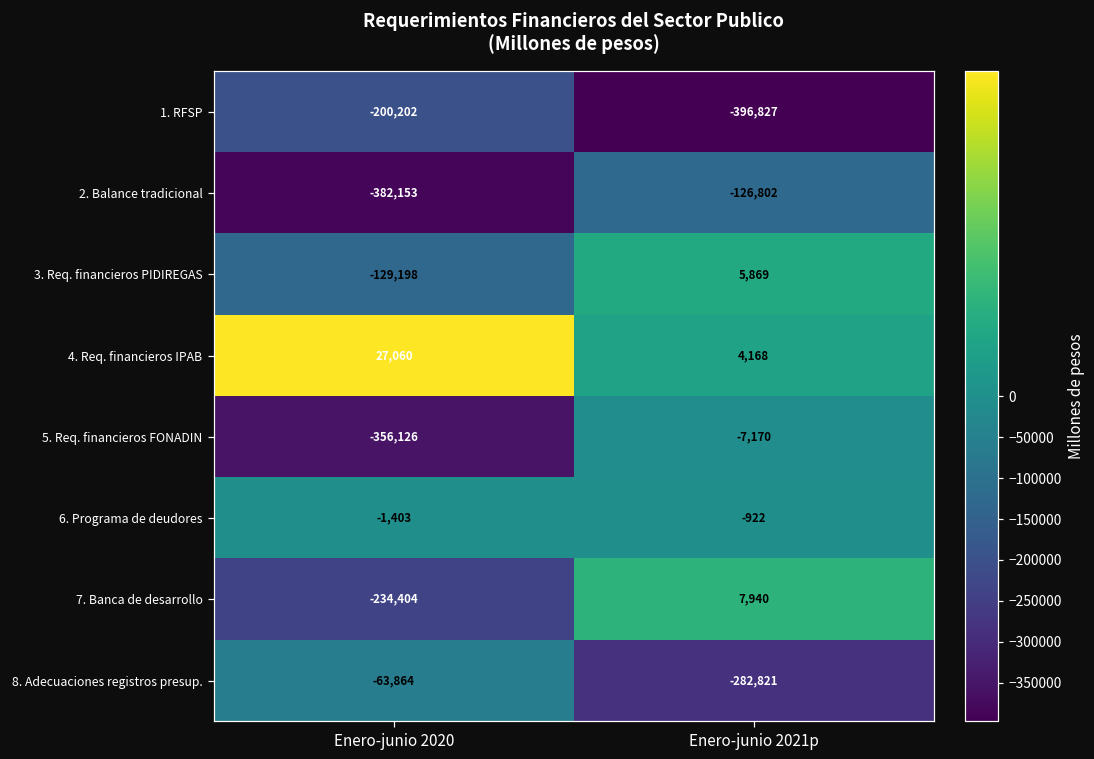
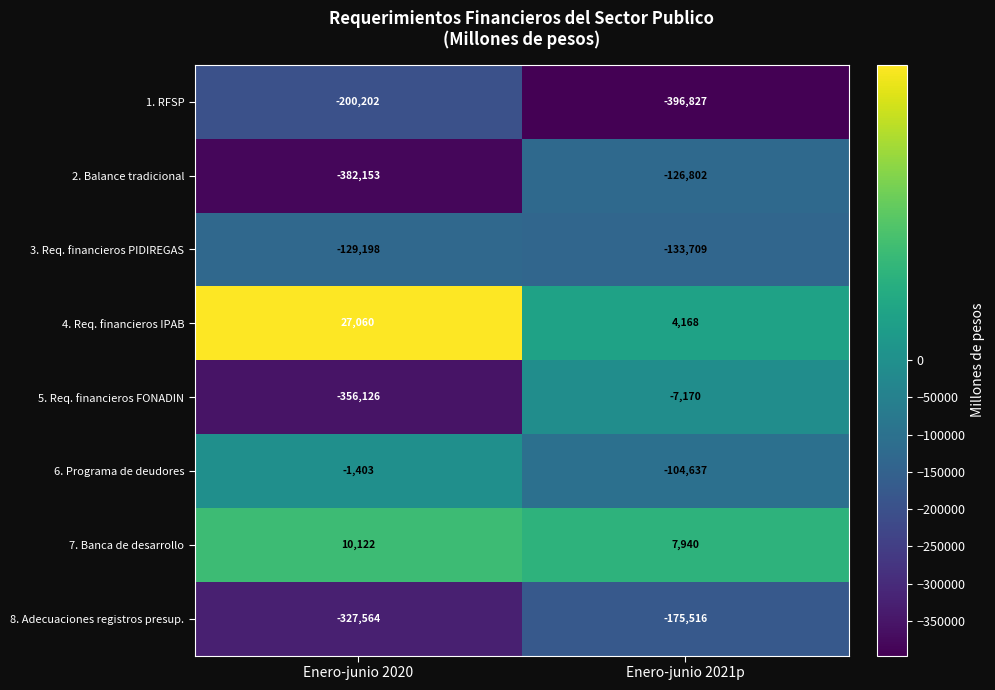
3. Req. financieros PIDIREGAS, Enero-junio 2021p: 5,869 -> -133,709
6. Programa de deudores, Enero-junio 2021p: -922 -> -104,637
7. Banca de desarrollo, Enero-junio 2020: -234,404 -> 10,122
8. Adecuaciones registros presup., Enero-junio 2020: -63,864 -> -327,564
8. Adecuaciones registros presup., Enero-junio 2021p: -282,821 -> -175,516
